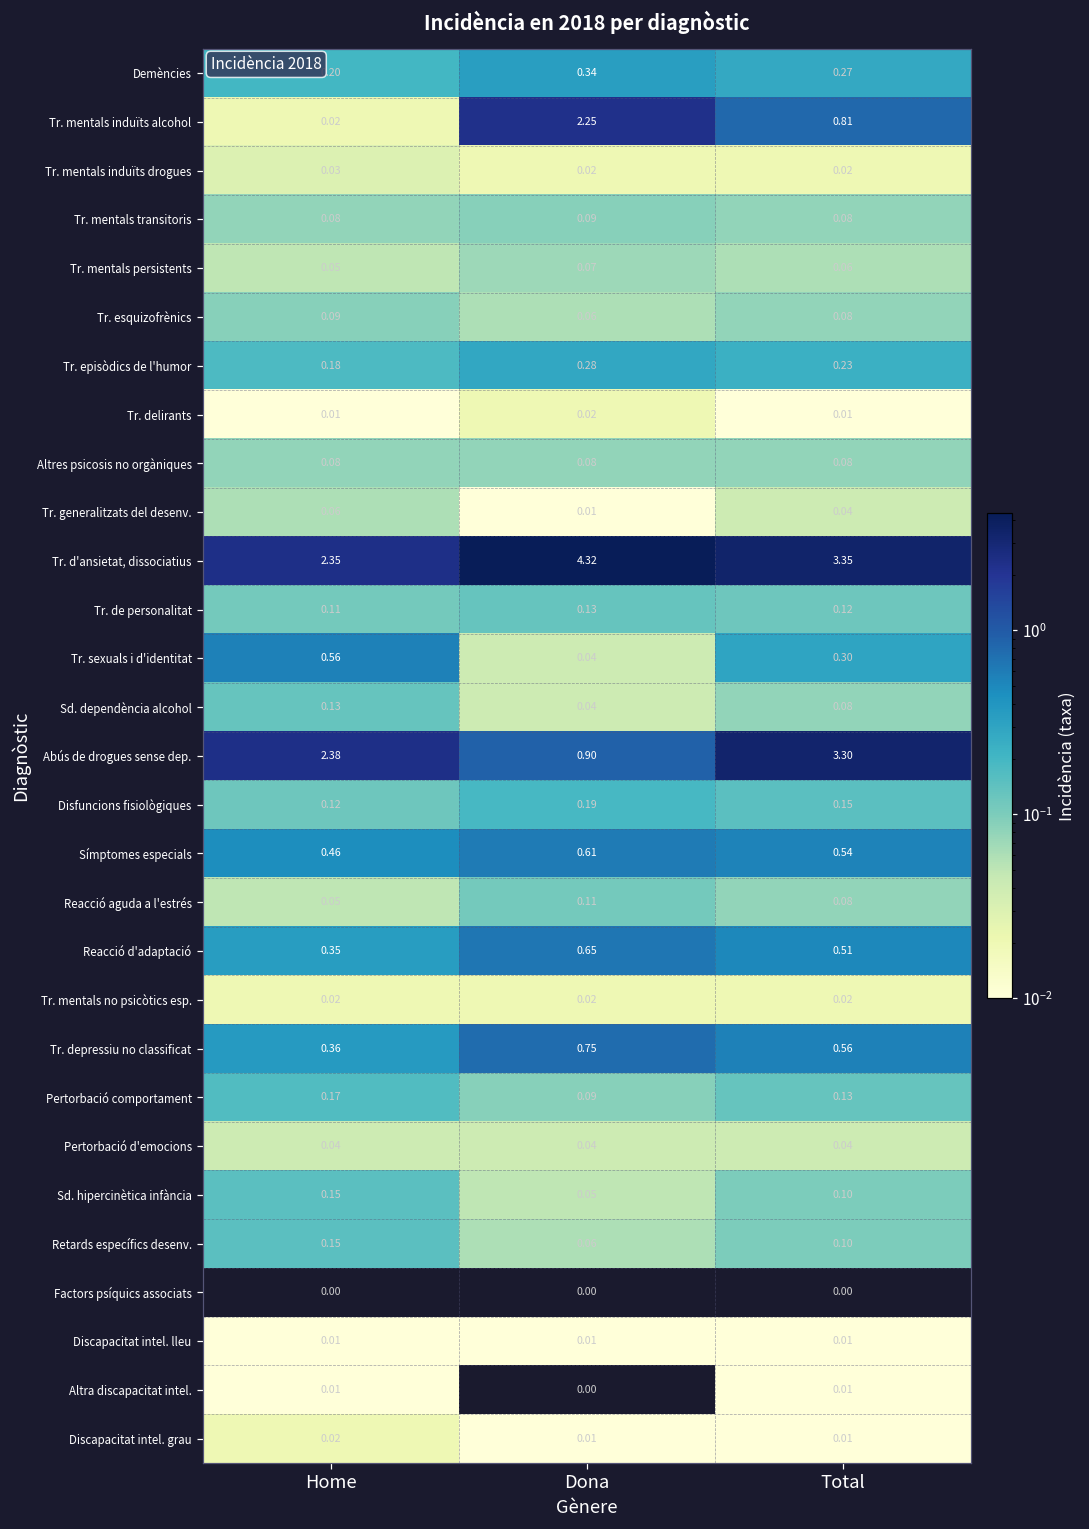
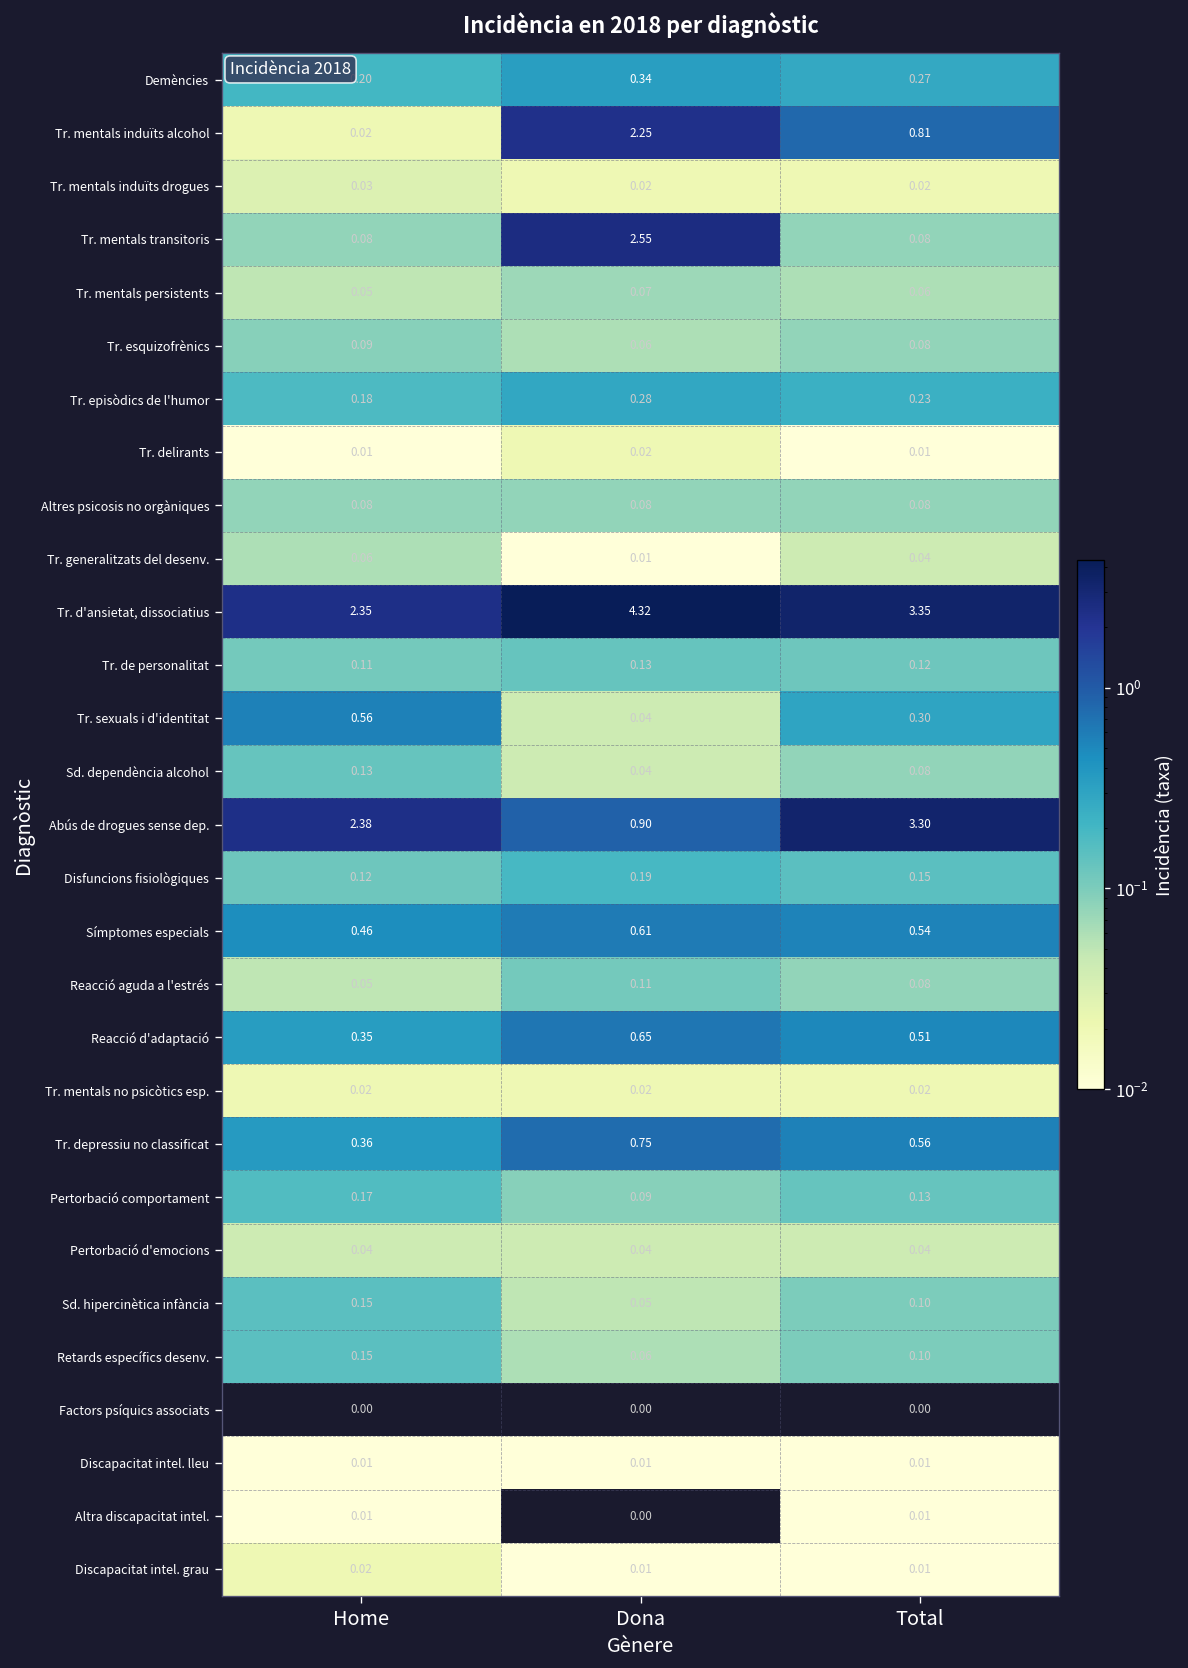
Tr. mentals transitoris, Dona: 0.09 -> 2.55
